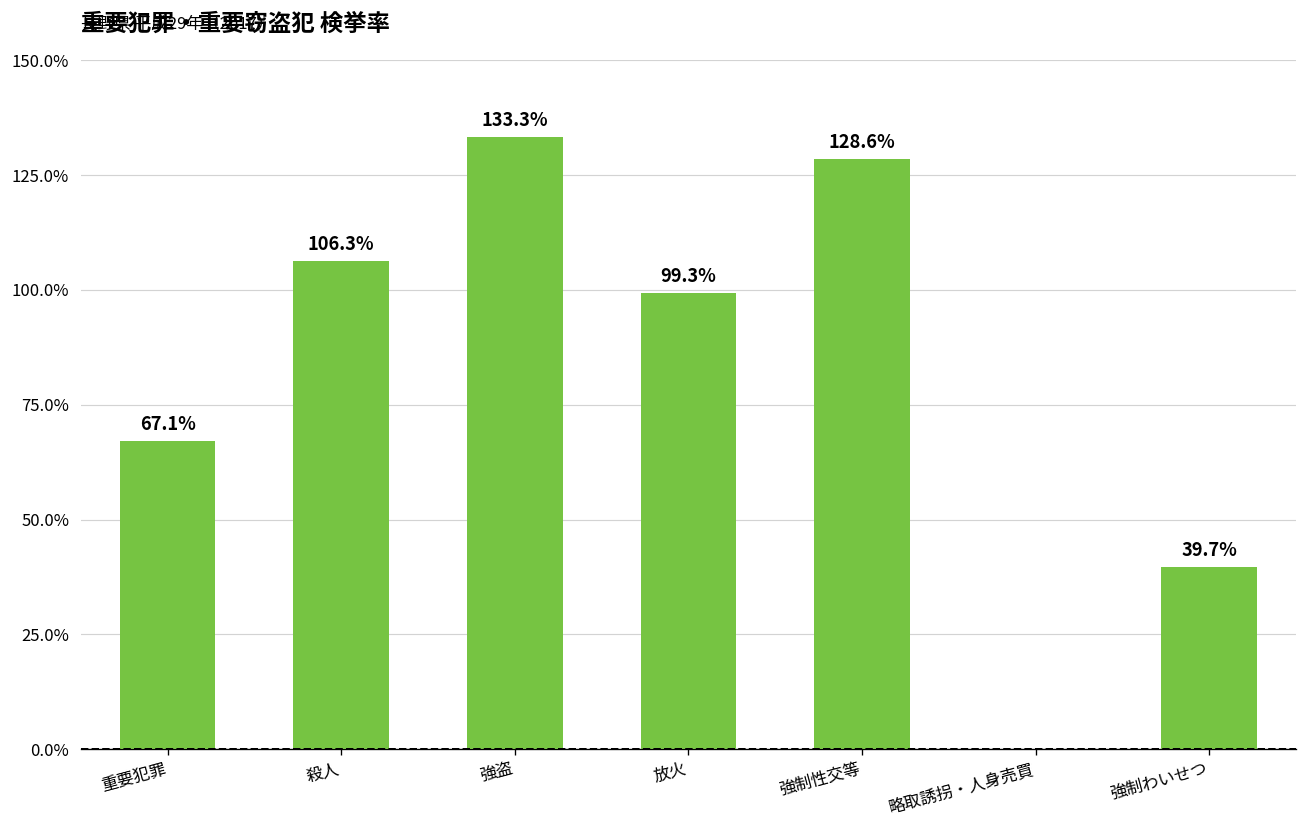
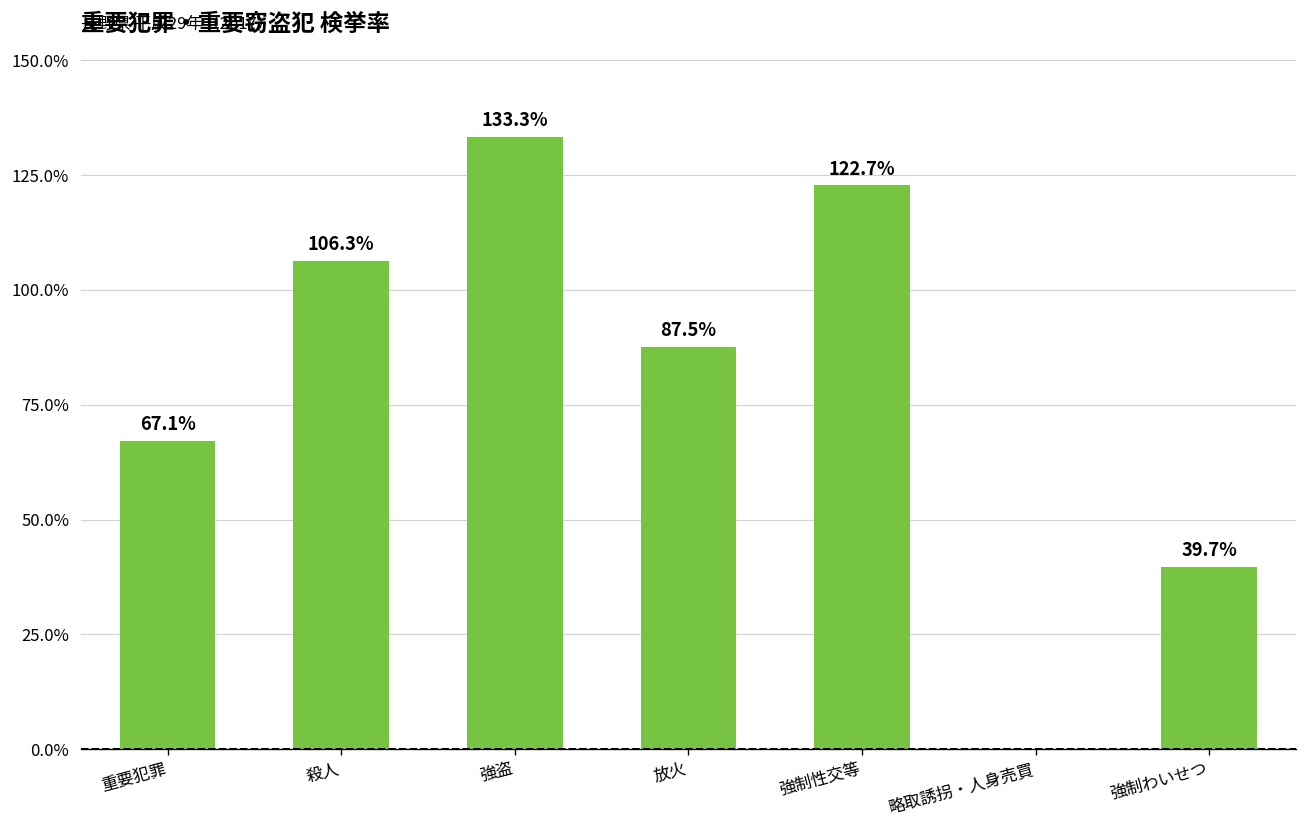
放火: 99.3% -> 87.5%
強制性交等: 128.6% -> 122.7%
